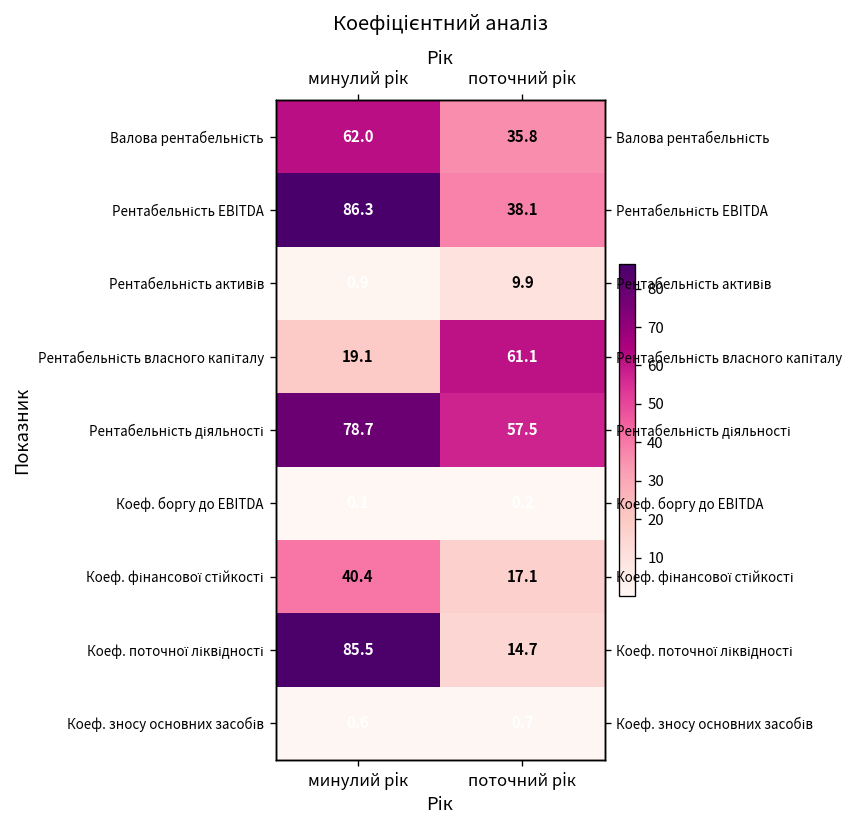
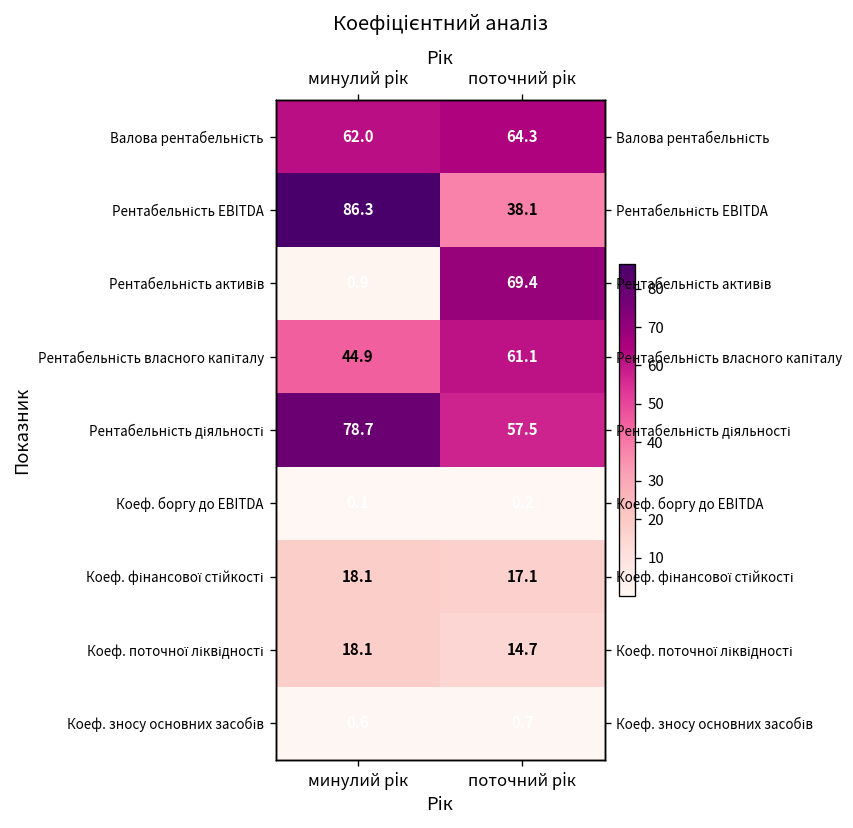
Валова рентабельність, поточний рік: 35.8 -> 64.3
Рентабельність активів, поточний рік: 9.9 -> 69.4
Рентабельність власного капіталу, минулий рік: 19.1 -> 44.9
Коеф. фінансової стійкості, минулий рік: 40.4 -> 18.1
Коеф. поточної ліквідності, минулий рік: 85.5 -> 18.1
